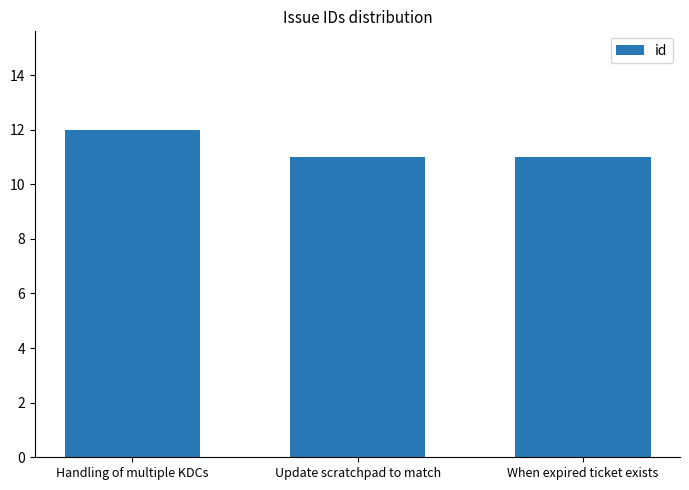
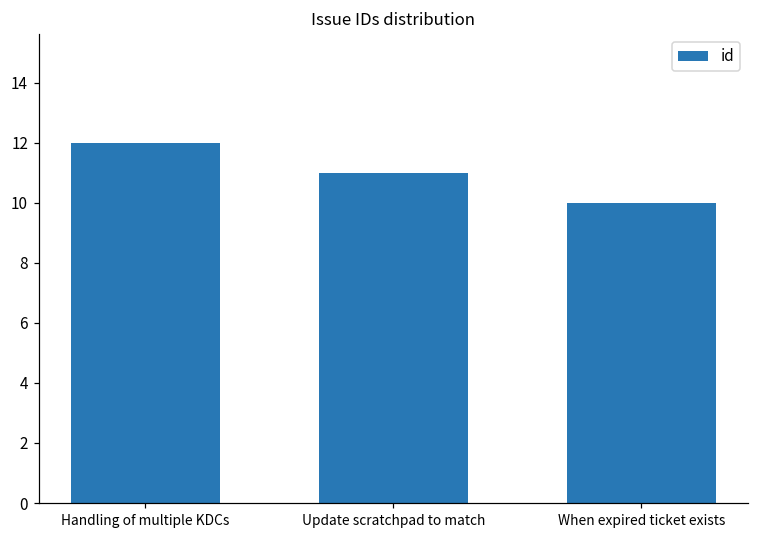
When expired ticket exists: 11 -> 10
